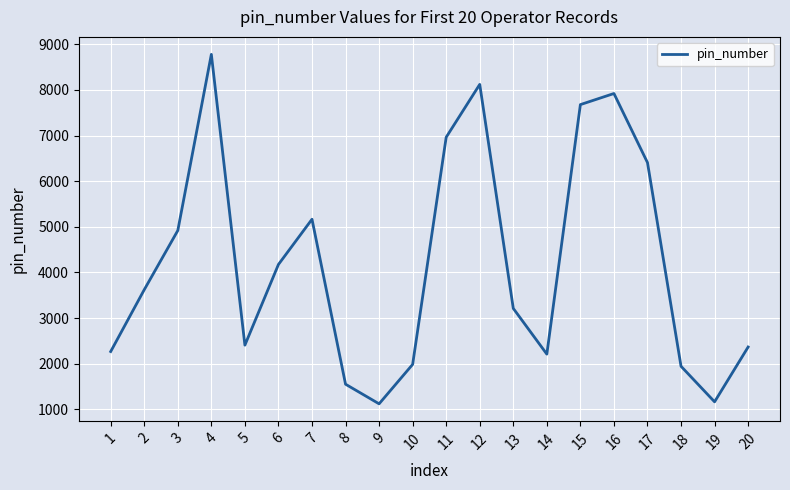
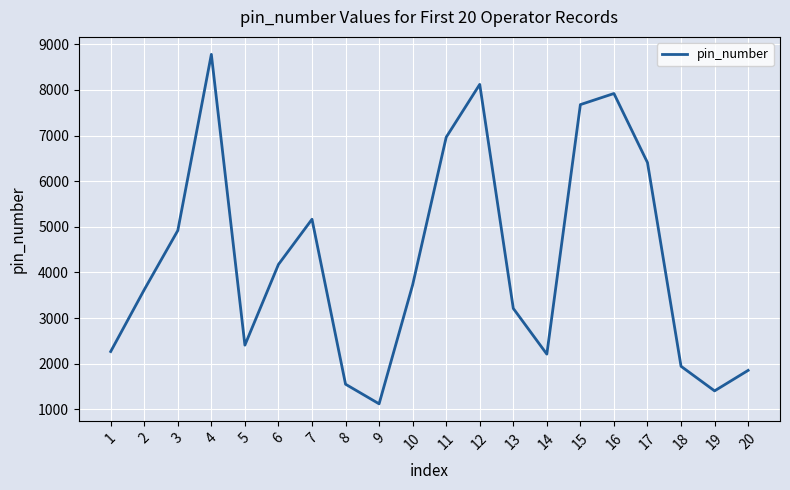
10: 2000 -> 3700
19: 1200 -> 1400
20: 2400 -> 1900
